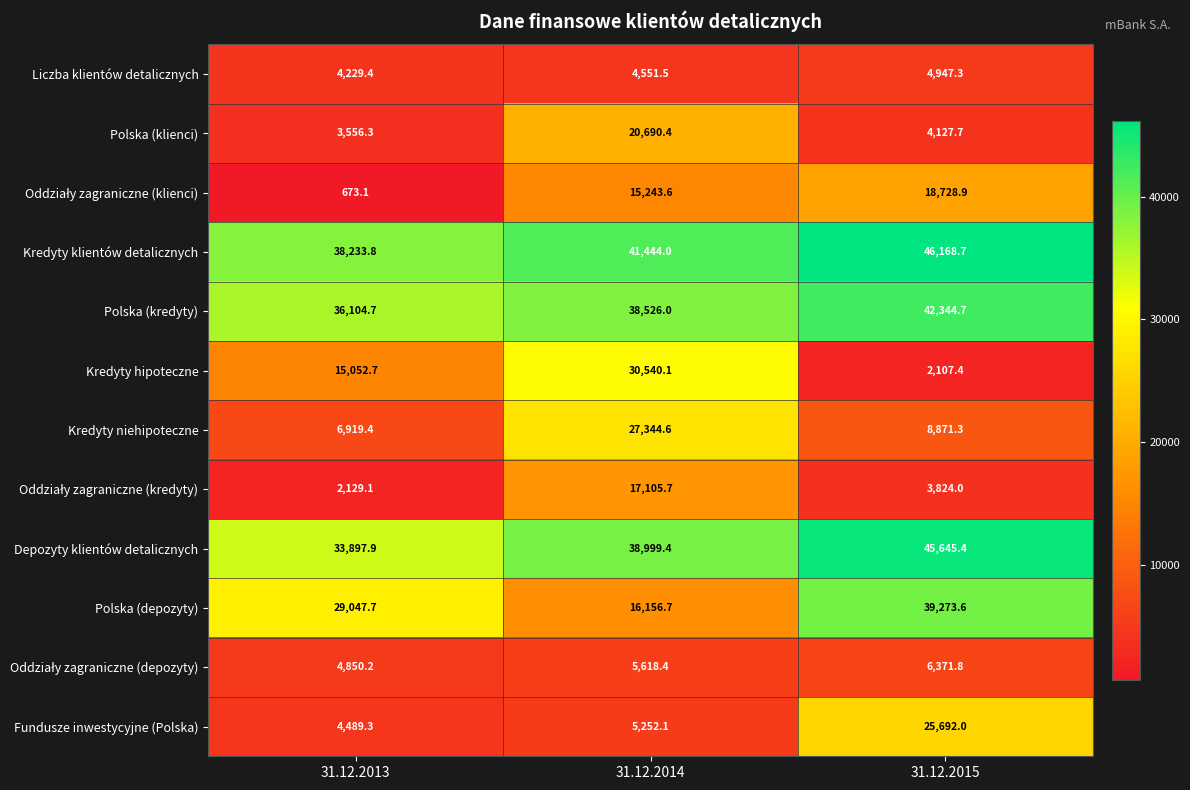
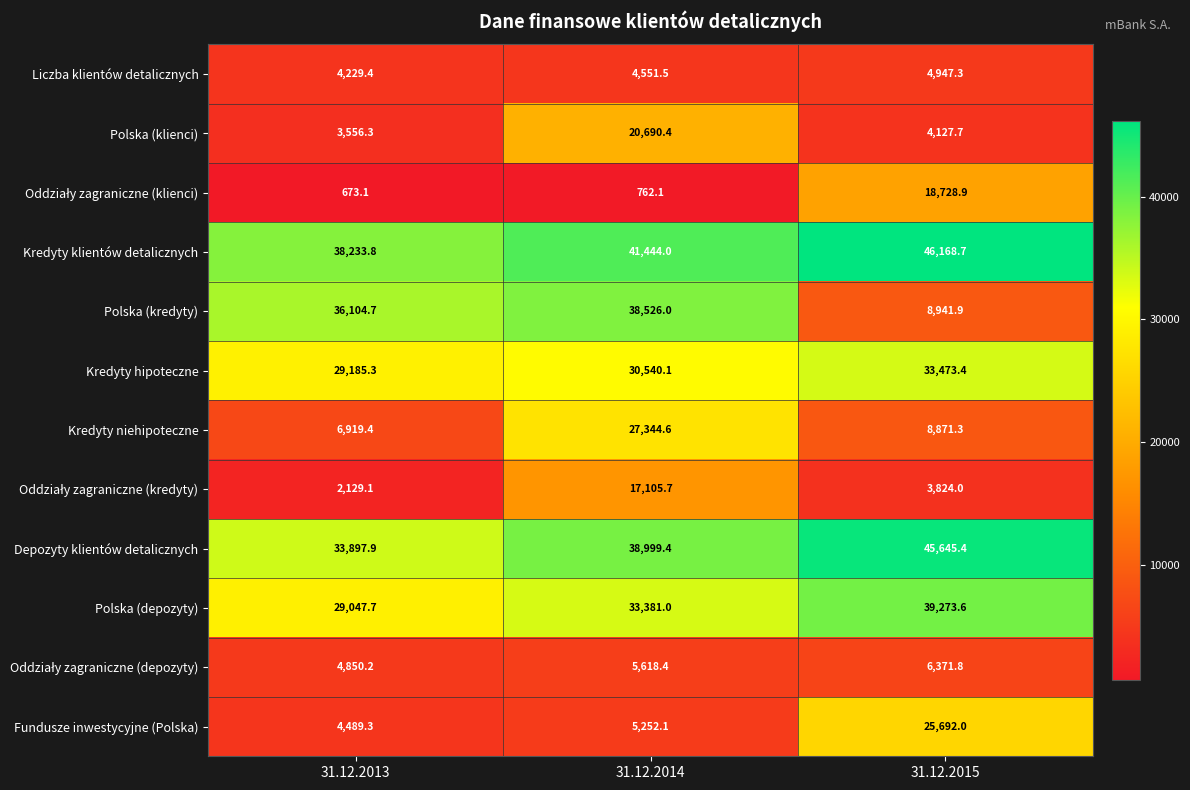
Oddziały zagraniczne (klienci), 31.12.2014: 15,243.6 -> 762.1
Polska (kredyty), 31.12.2015: 42,344.7 -> 8,941.9
Kredyty hipoteczne, 31.12.2013: 15,052.7 -> 29,185.3
Kredyty hipoteczne, 31.12.2015: 2,107.4 -> 33,473.4
Polska (depozyty), 31.12.2014: 16,156.7 -> 33,381.0
